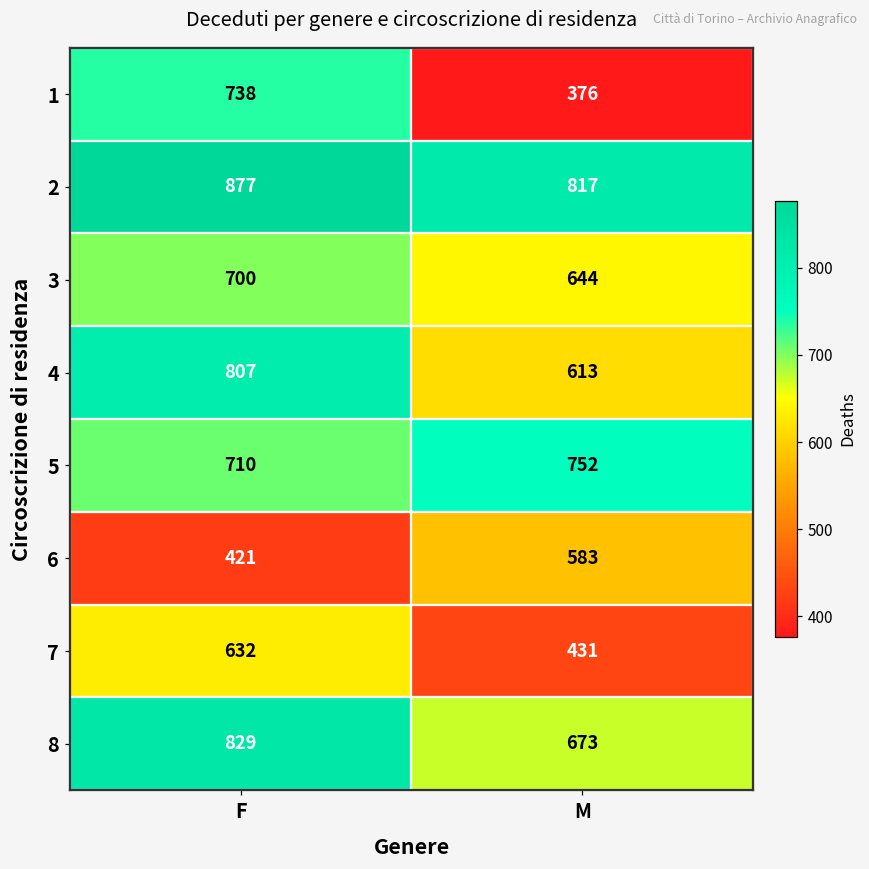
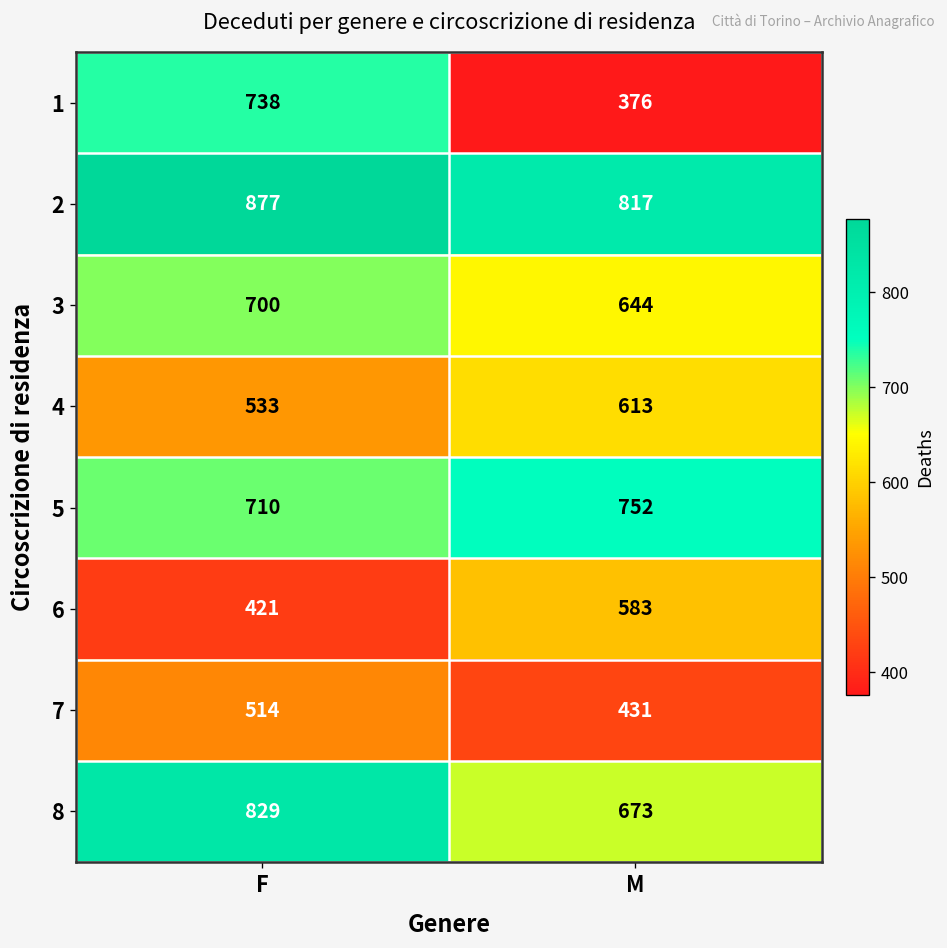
4, F: 807 -> 533
7, F: 632 -> 514
